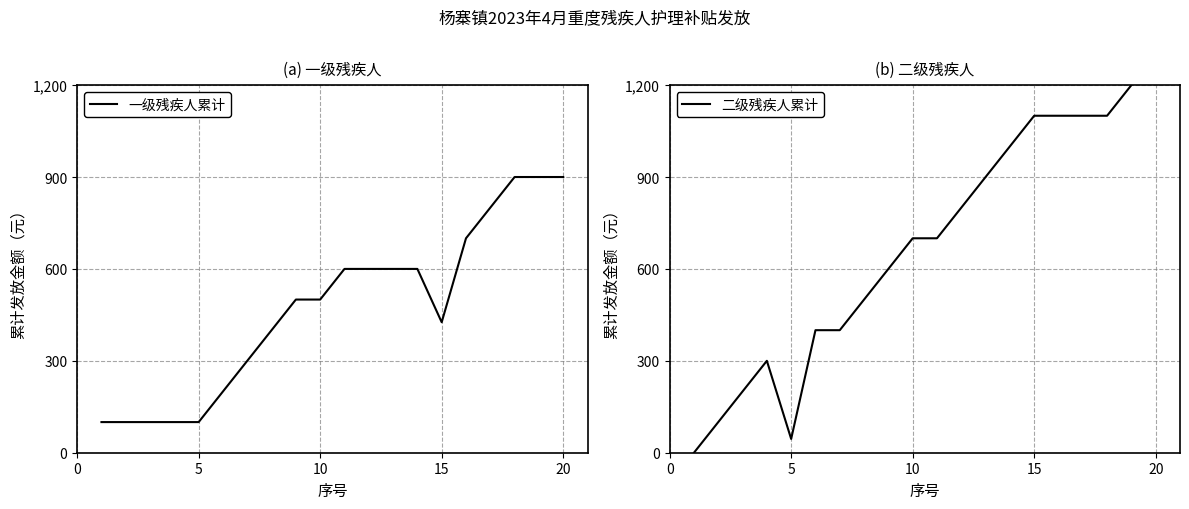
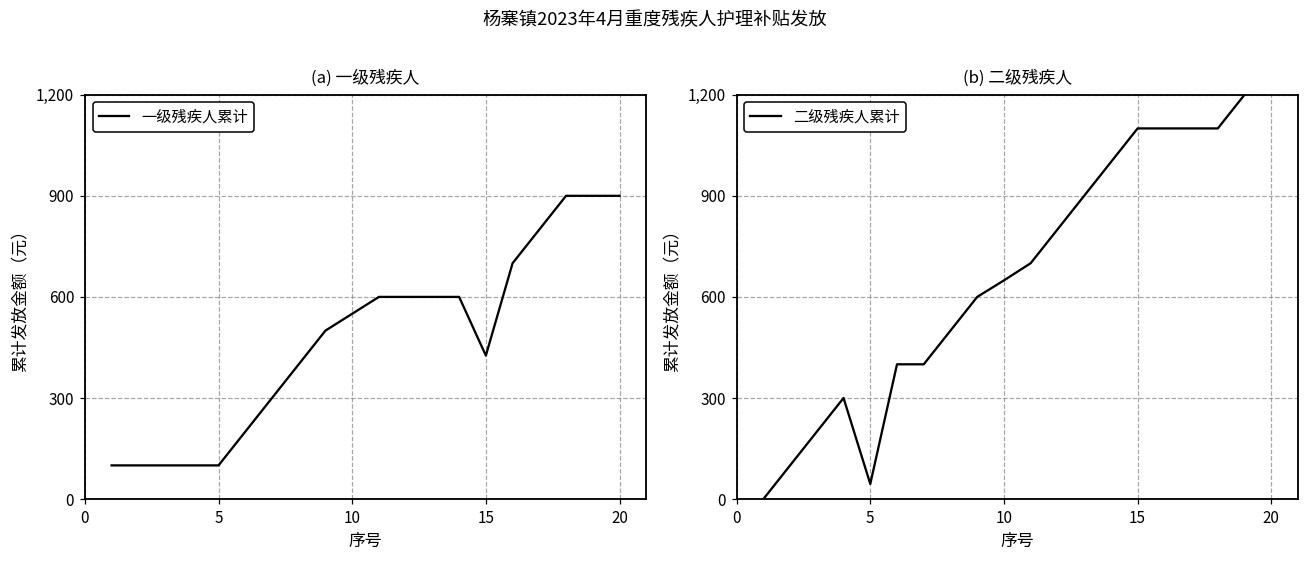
(a) 一级残疾人, 10: 500 -> 550
(b) 二级残疾人, 10: 700 -> 650
